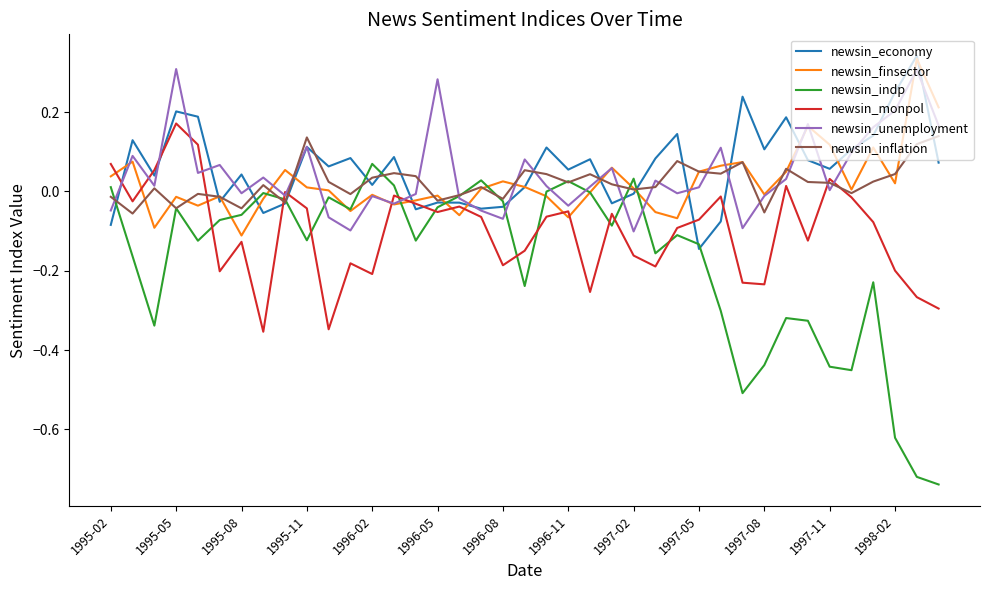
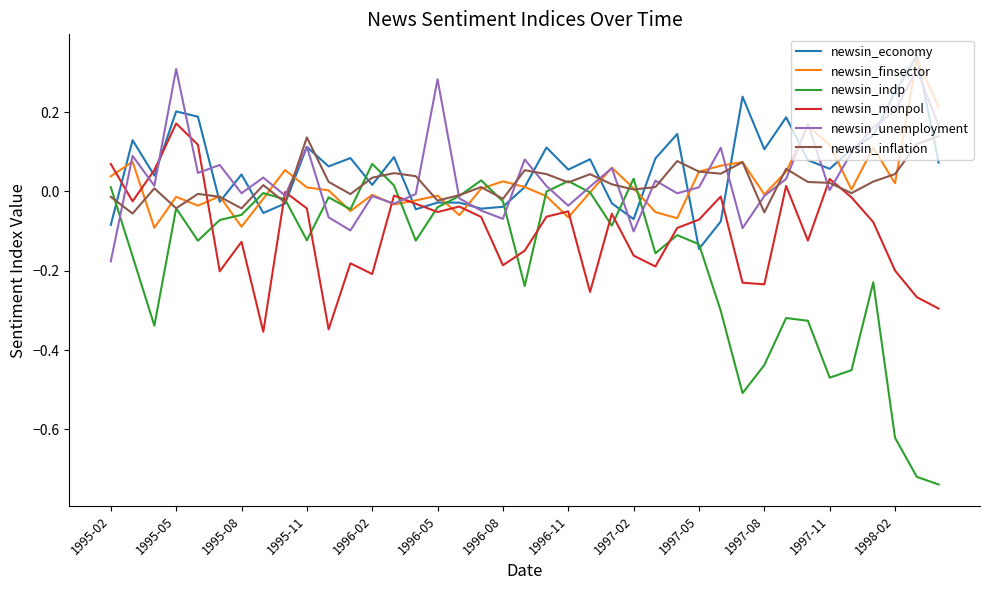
newsin_unemployment, 1995-02: -0.05 -> -0.18
newsin_finsector, 1995-08: -0.11 -> -0.09
newsin_economy, 1997-02: -0.01 -> -0.07
newsin_indp, 1997-11: -0.44 -> -0.47
